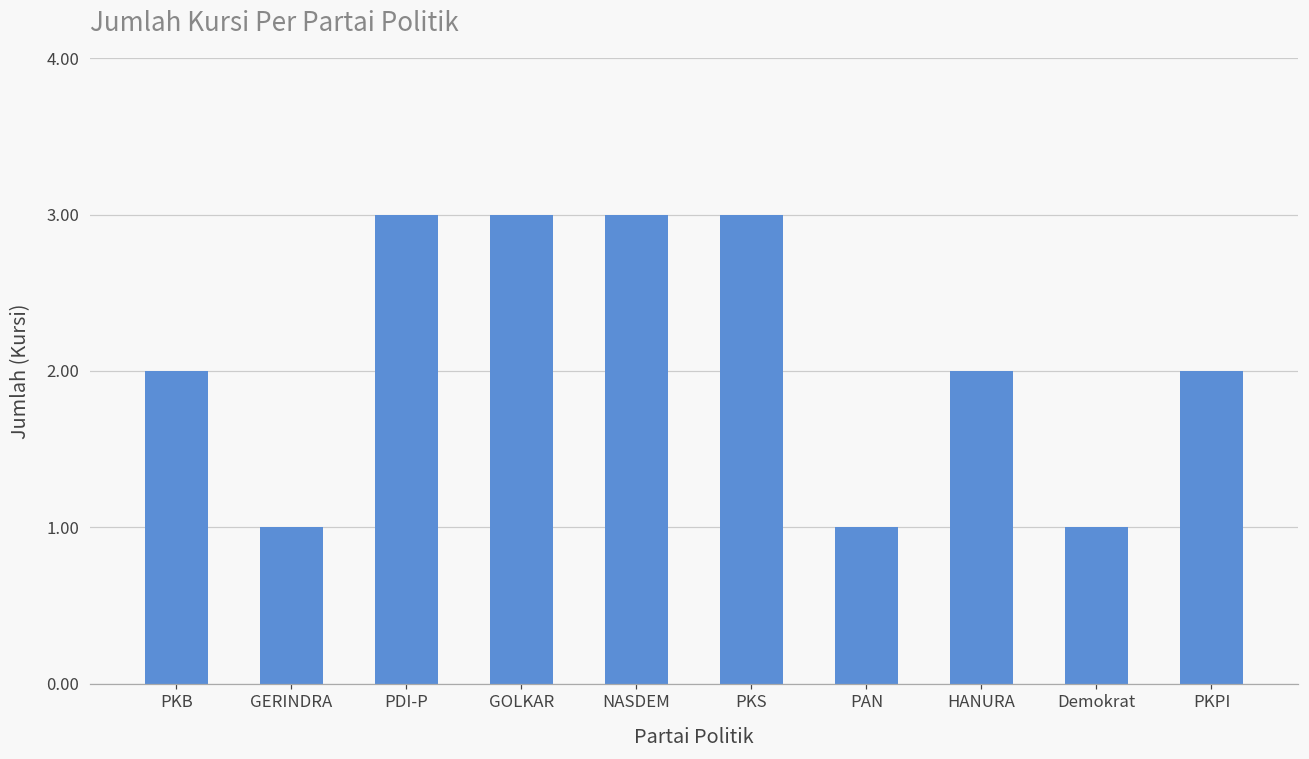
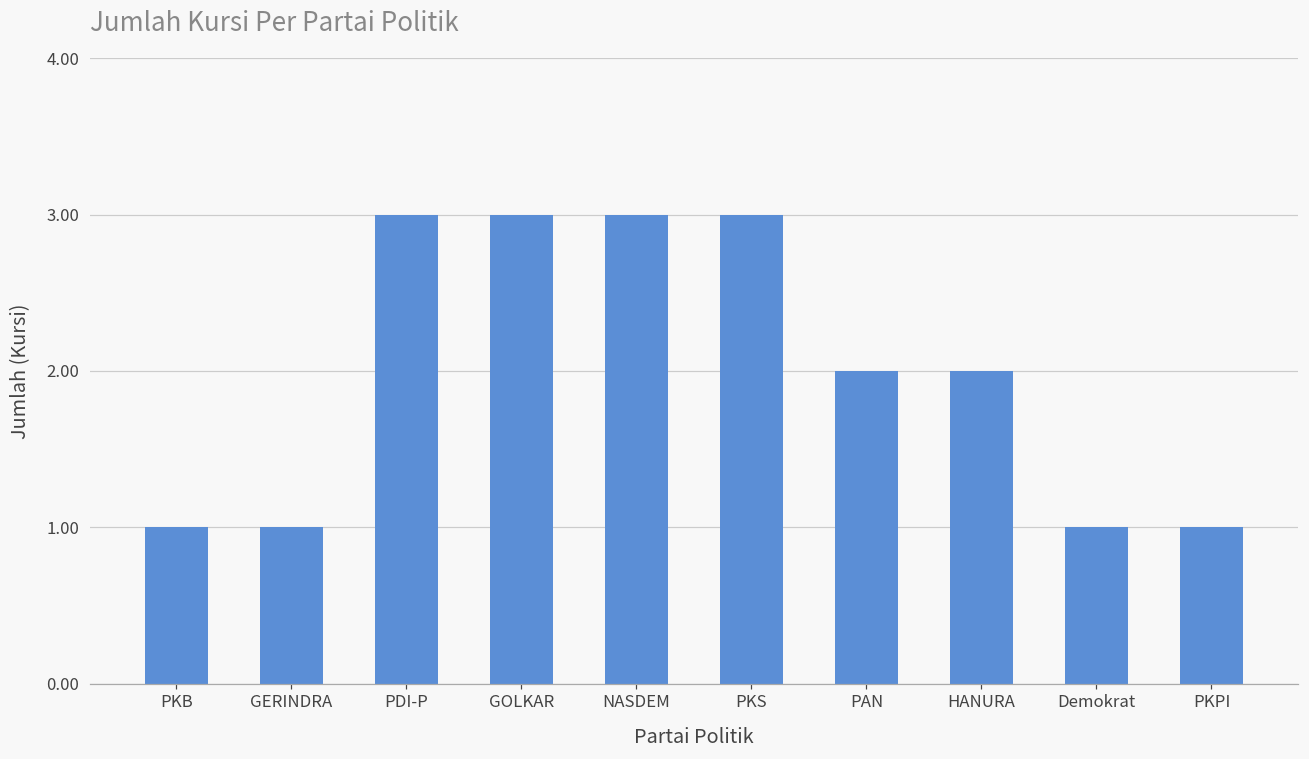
PKB: 2 -> 1
PAN: 1 -> 2
PKPI: 2 -> 1
